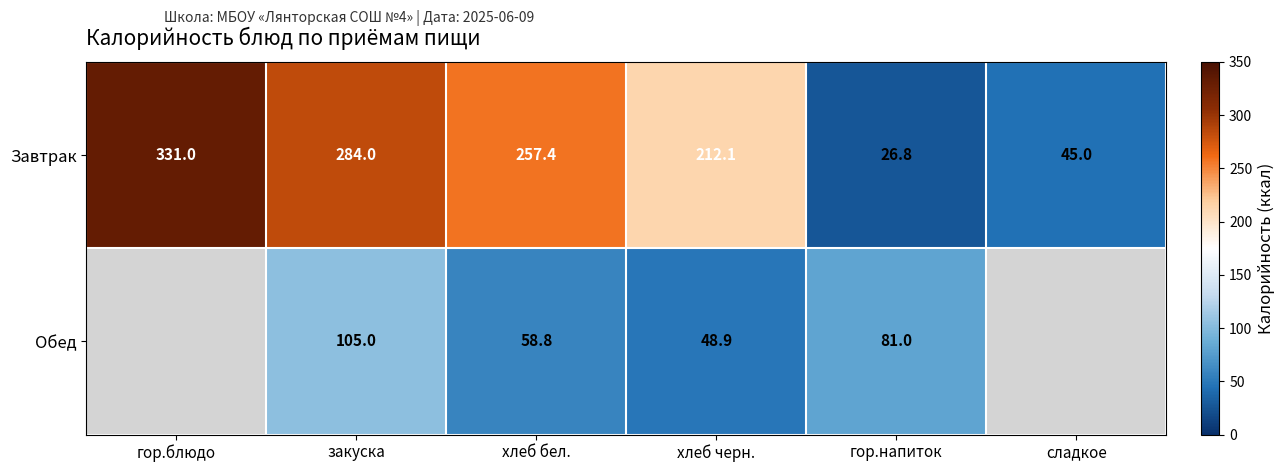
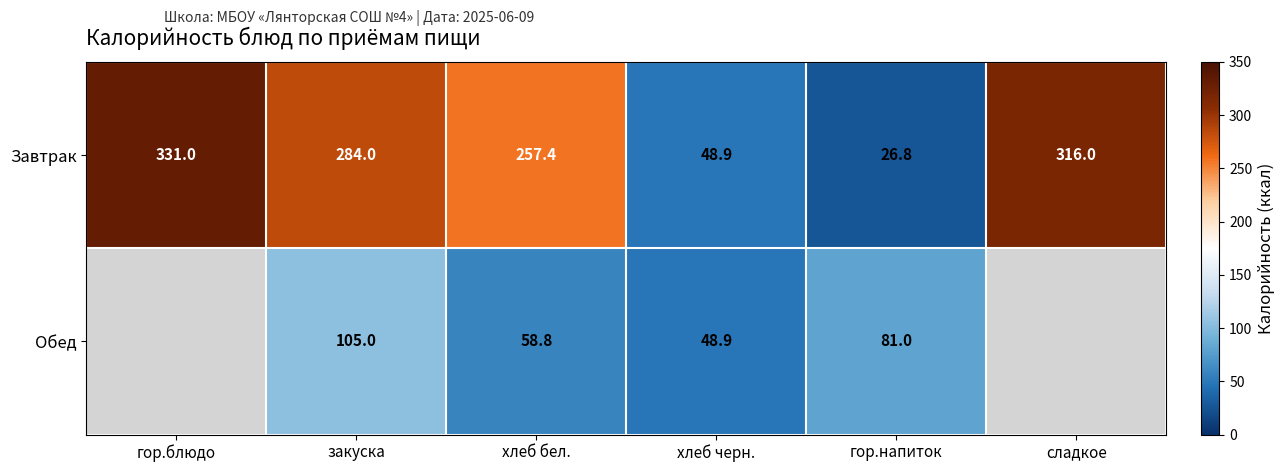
Завтрак, хлеб черн.: 212.1 -> 48.9
Завтрак, сладкое: 45.0 -> 316.0
